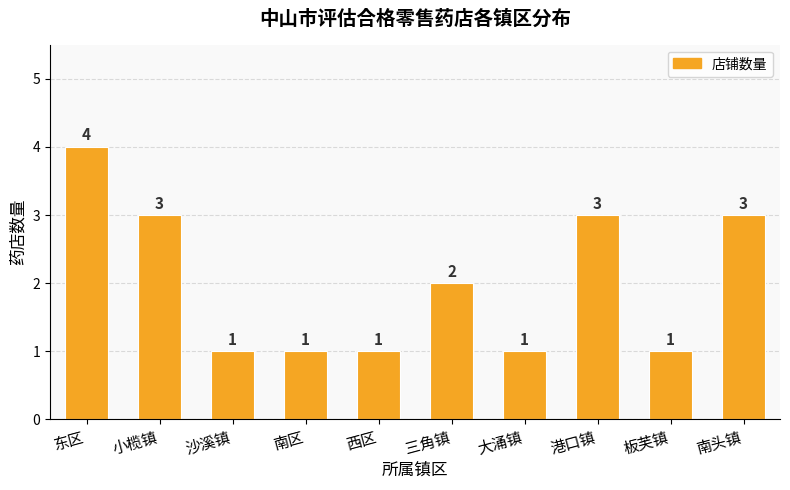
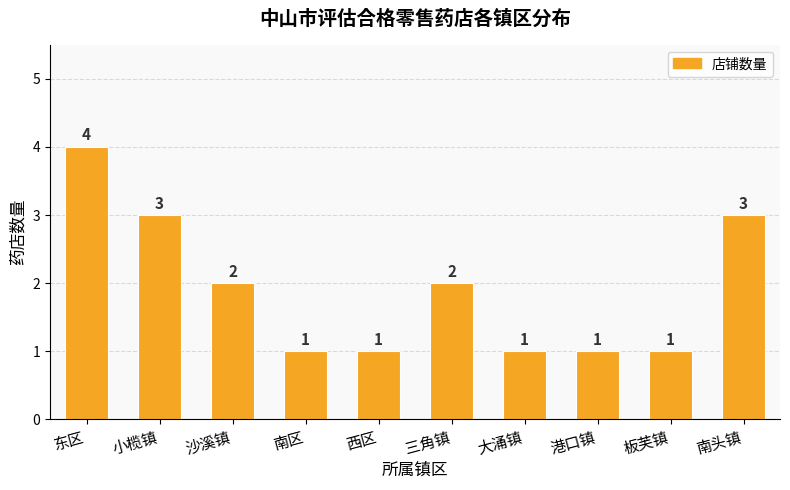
沙溪镇: 1 -> 2
港口镇: 3 -> 1
